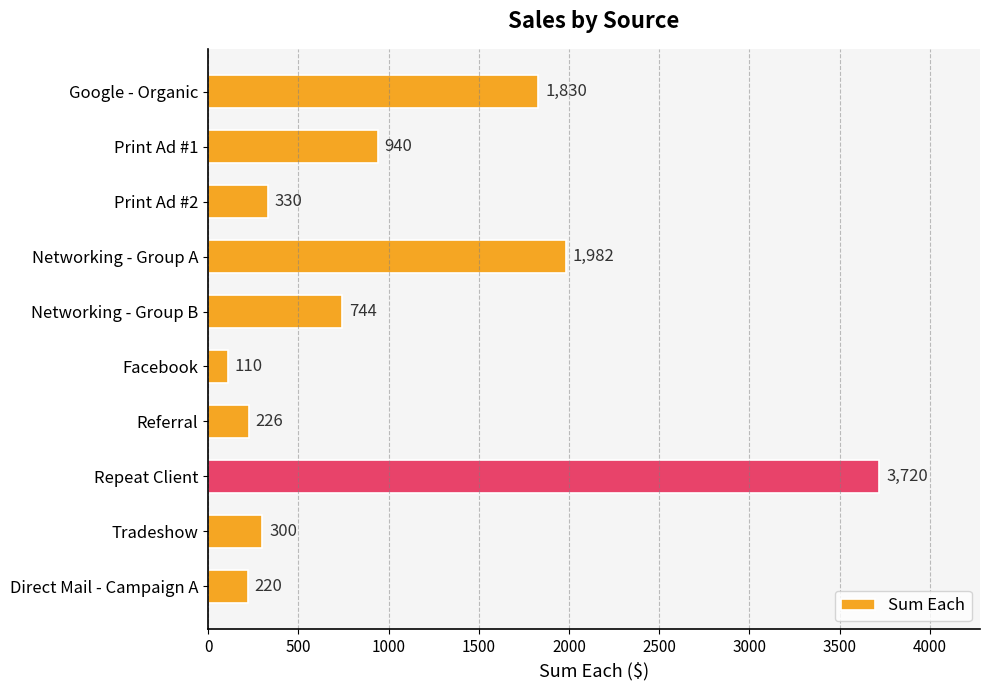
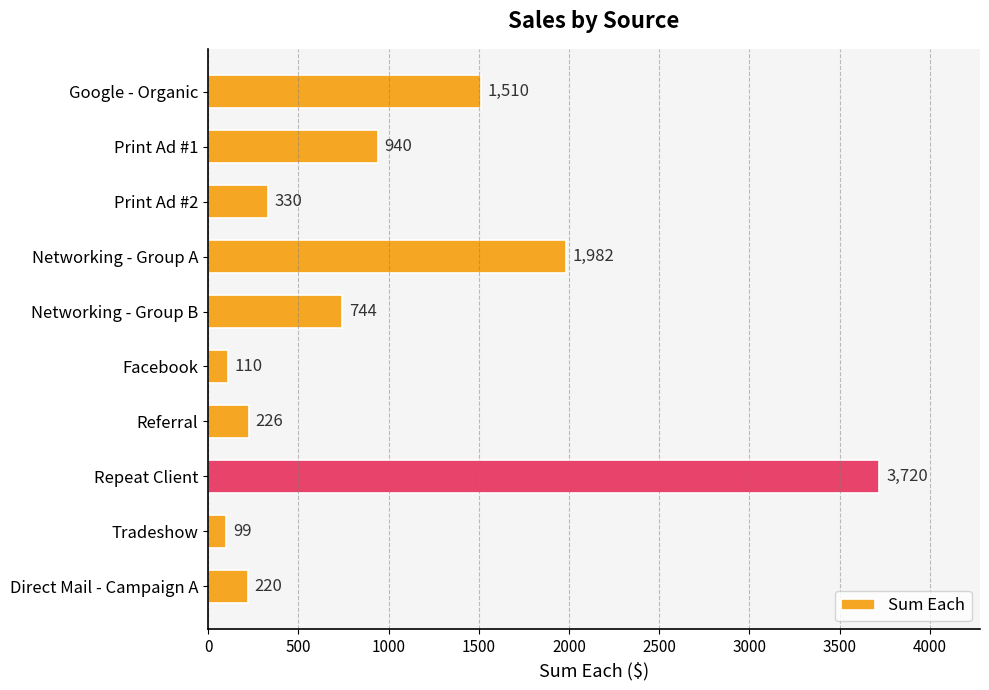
Google - Organic: 1,830 -> 1,510
Tradeshow: 300 -> 99
